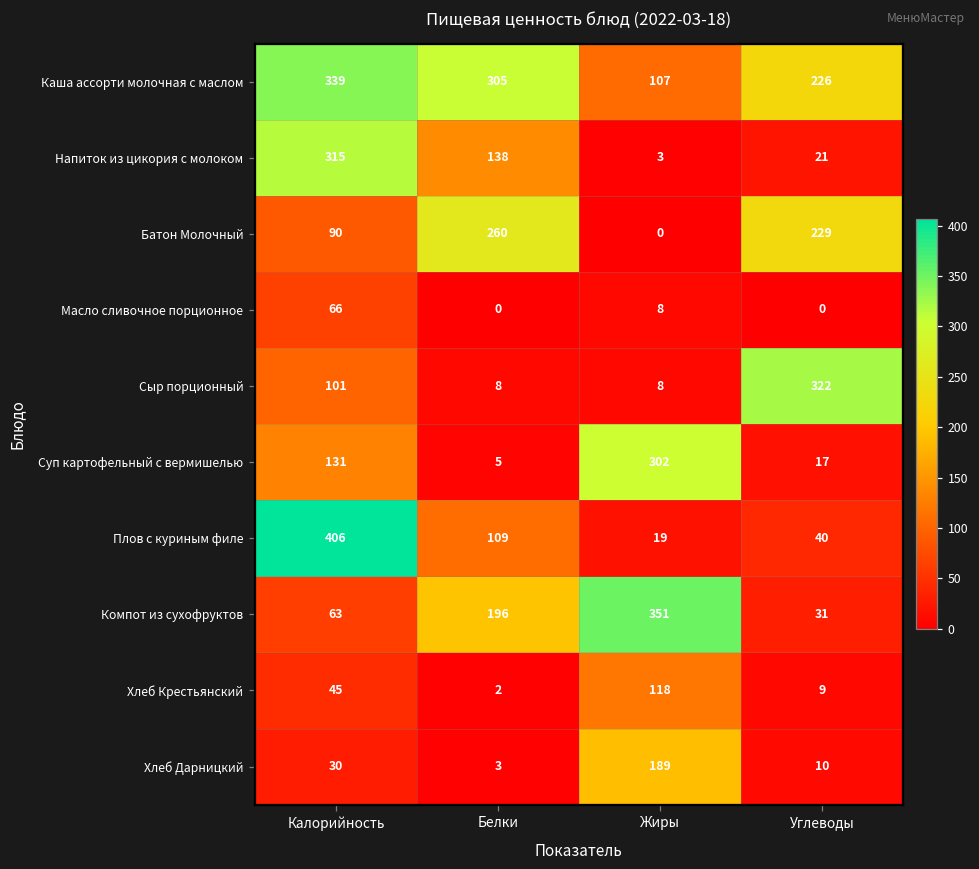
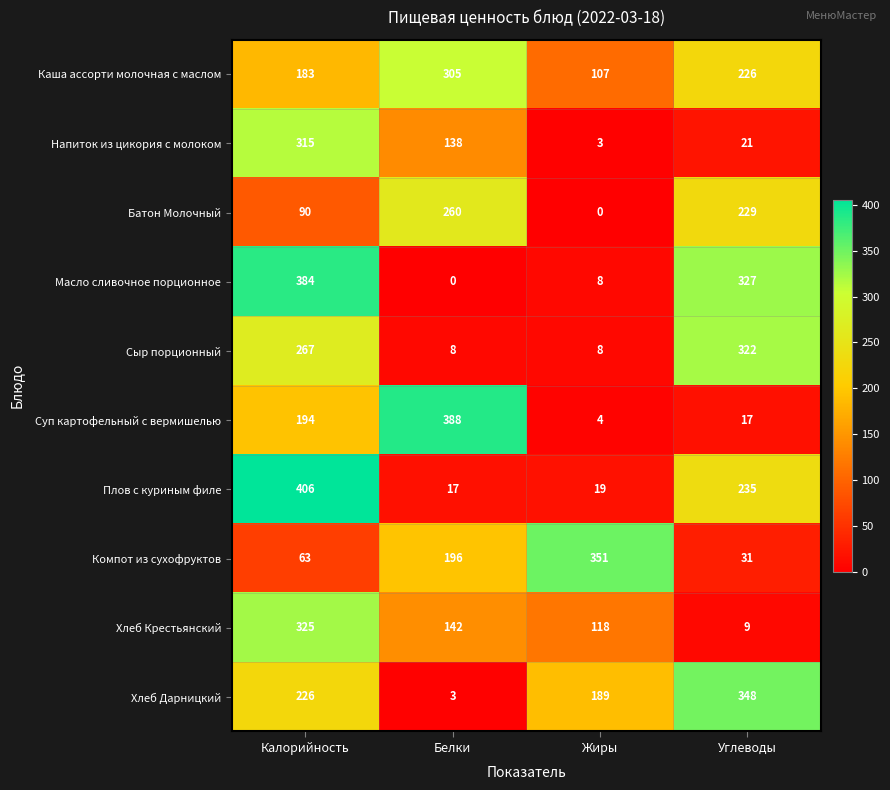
Каша ассорти молочная с маслом, Калорийность: 339 -> 183
Масло сливочное порционное, Калорийность: 66 -> 384
Масло сливочное порционное, Углеводы: 0 -> 327
Сыр порционный, Калорийность: 101 -> 267
Суп картофельный с вермишелью, Калорийность: 131 -> 194
Суп картофельный с вермишелью, Белки: 5 -> 388
Суп картофельный с вермишелью, Жиры: 302 -> 4
Плов с куриным филе, Белки: 109 -> 17
Плов с куриным филе, Углеводы: 40 -> 235
Хлеб Крестьянский, Калорийность: 45 -> 325
Хлеб Крестьянский, Белки: 2 -> 142
Хлеб Дарницкий, Калорийность: 30 -> 226
Хлеб Дарницкий, Углеводы: 10 -> 348
